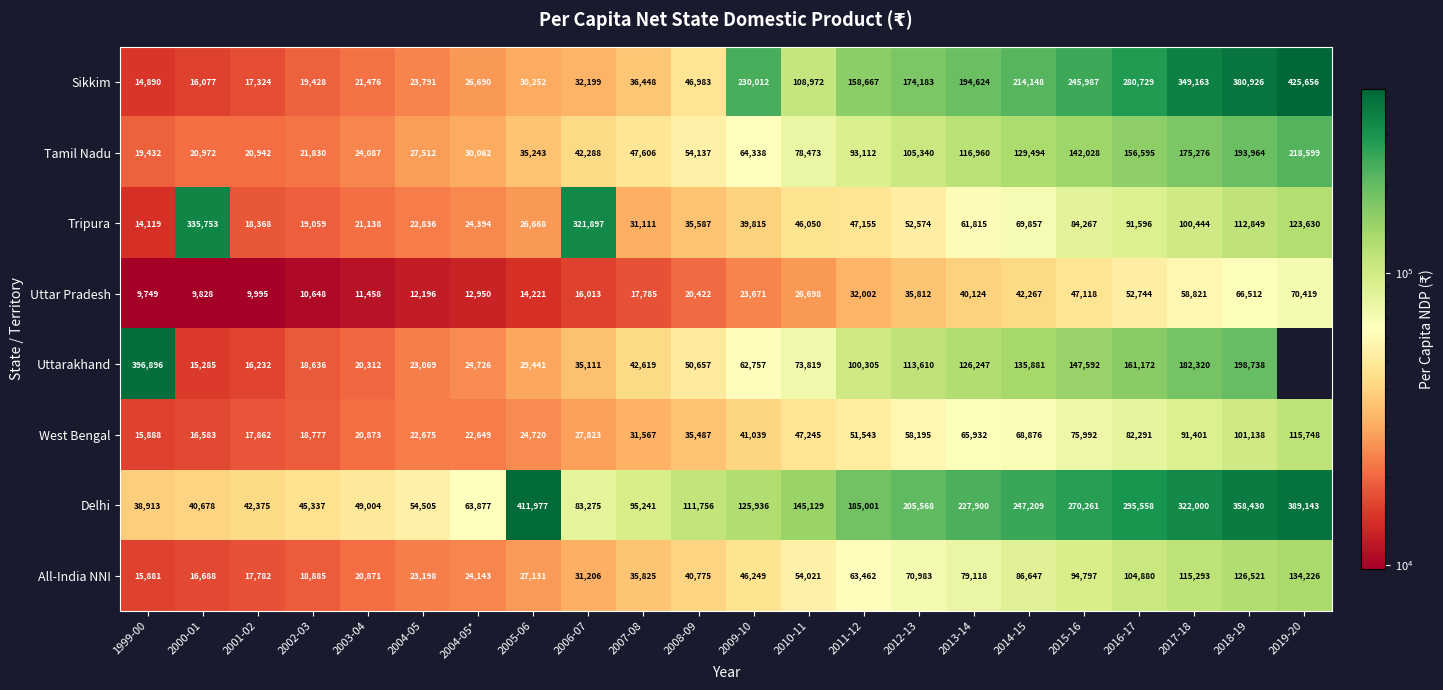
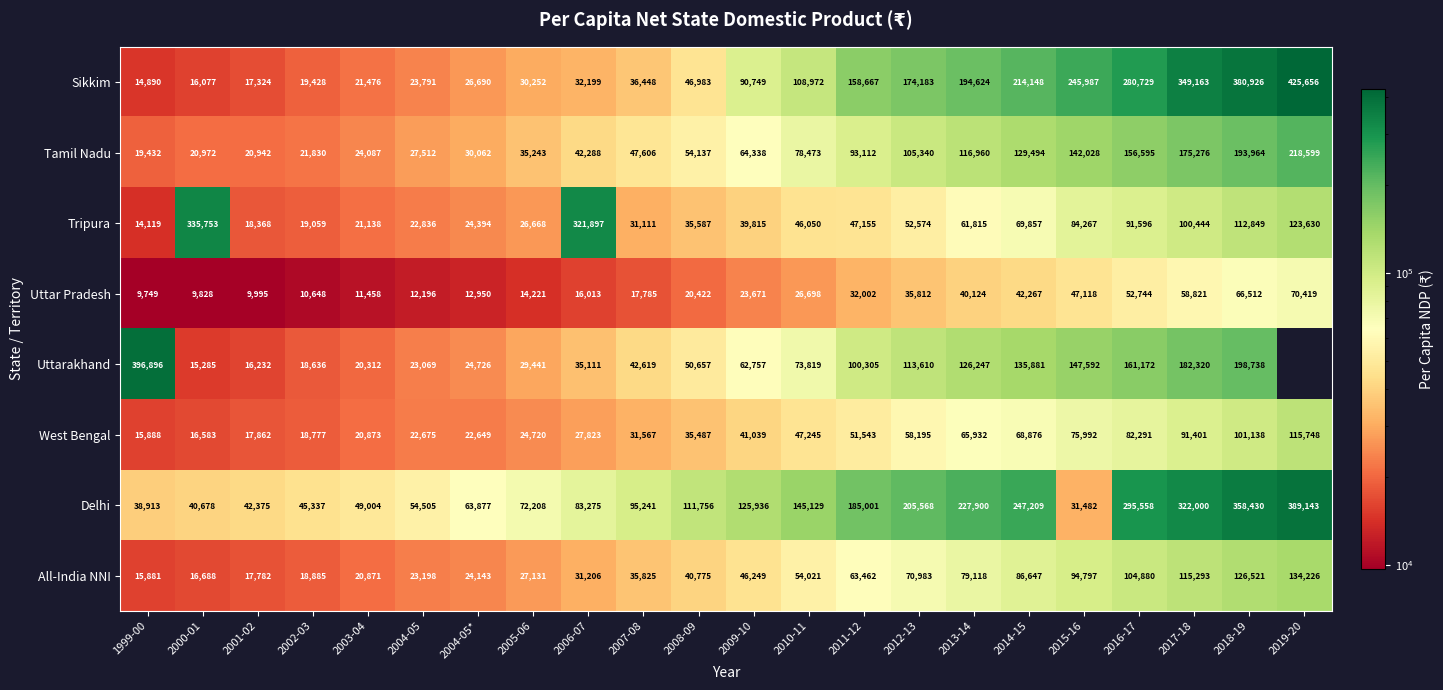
Sikkim, 2009-10: 230,012 -> 90,749
Delhi, 2005-06: 411,977 -> 72,208
Delhi, 2015-16: 270,261 -> 31,482
